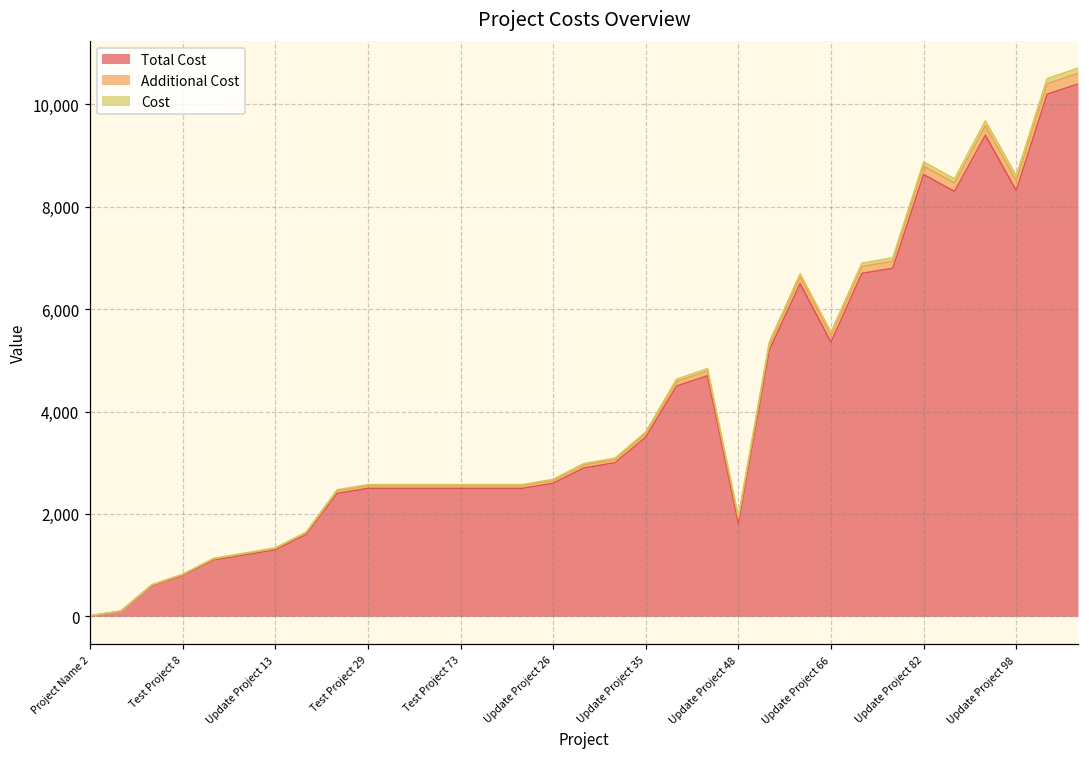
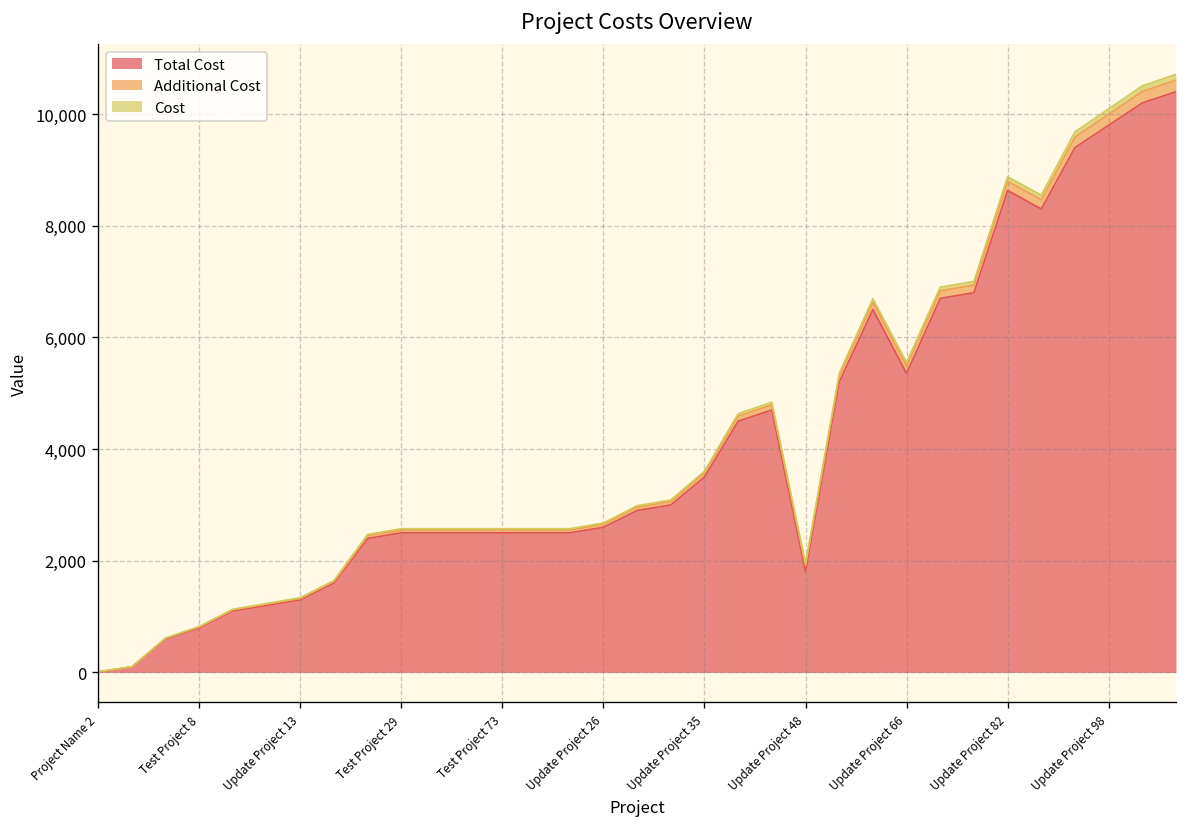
Total Cost, Update Project 98: 8,300 -> 9,800
